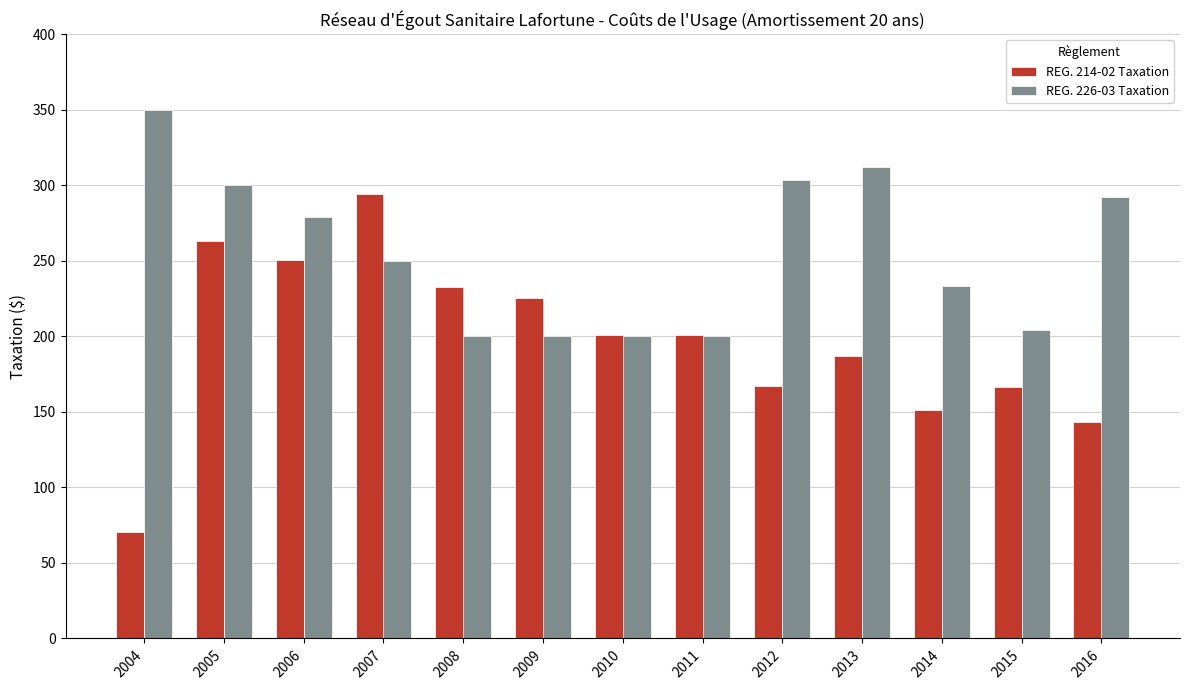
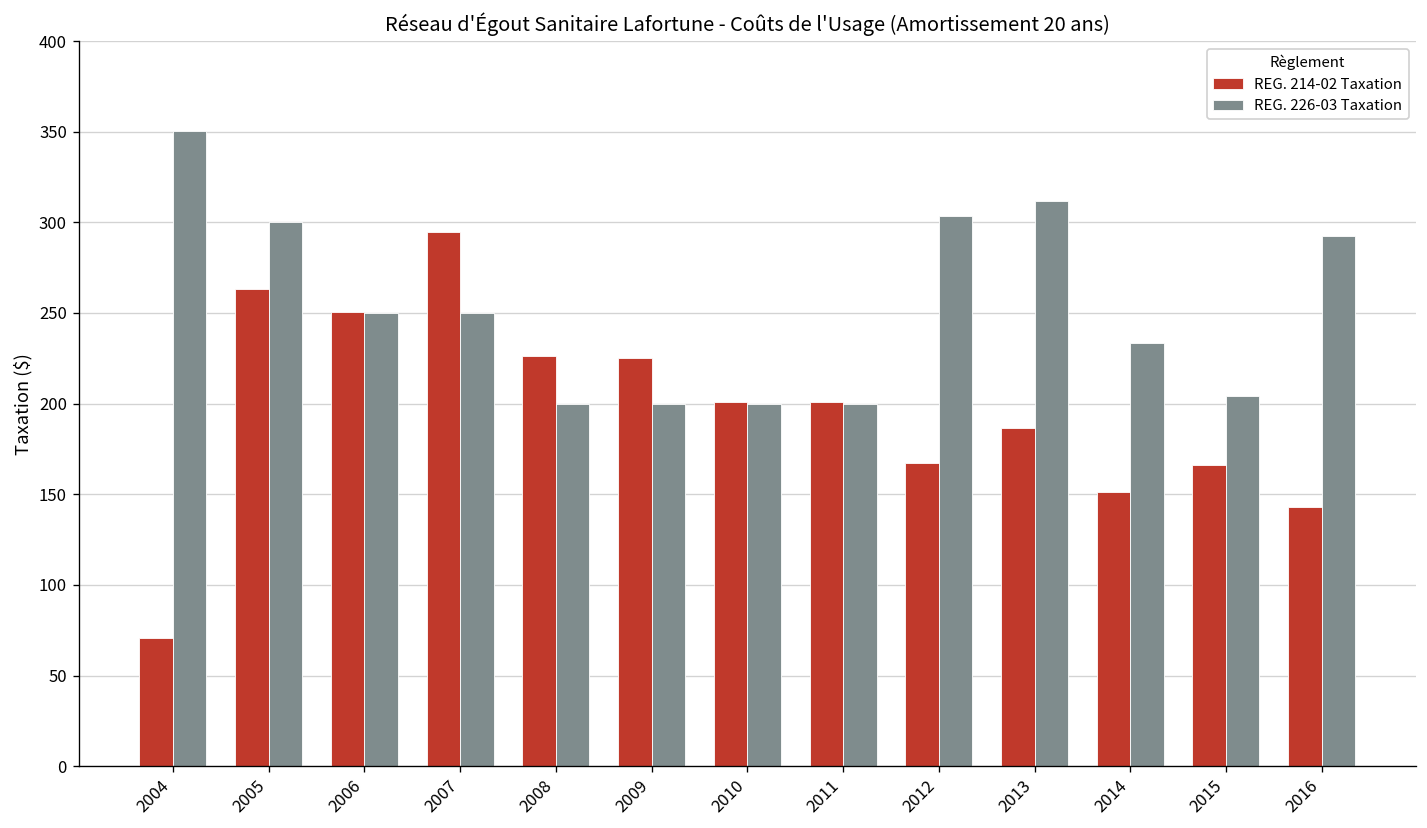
REG. 226-03 Taxation, 2006: 279 -> 250
REG. 214-02 Taxation, 2008: 232 -> 226
